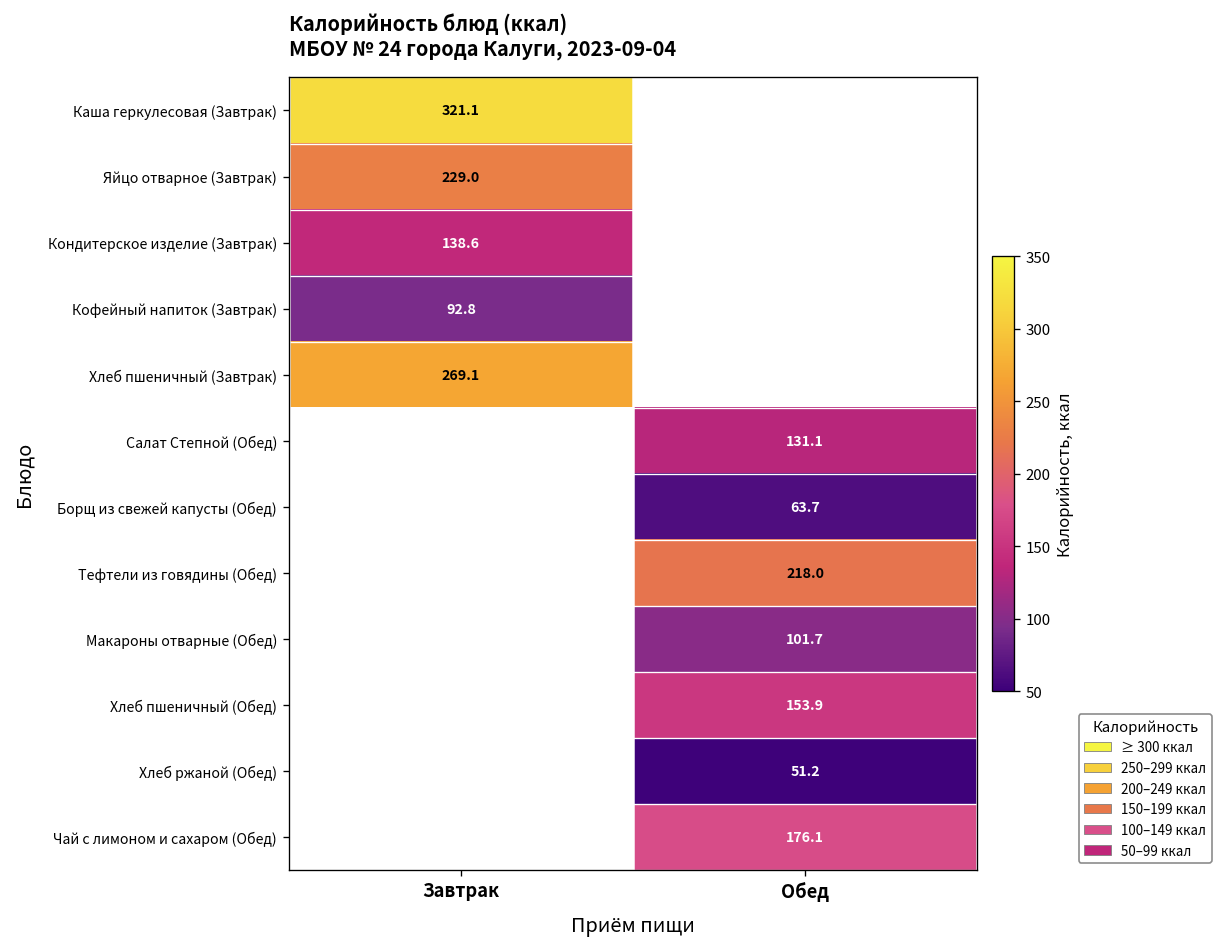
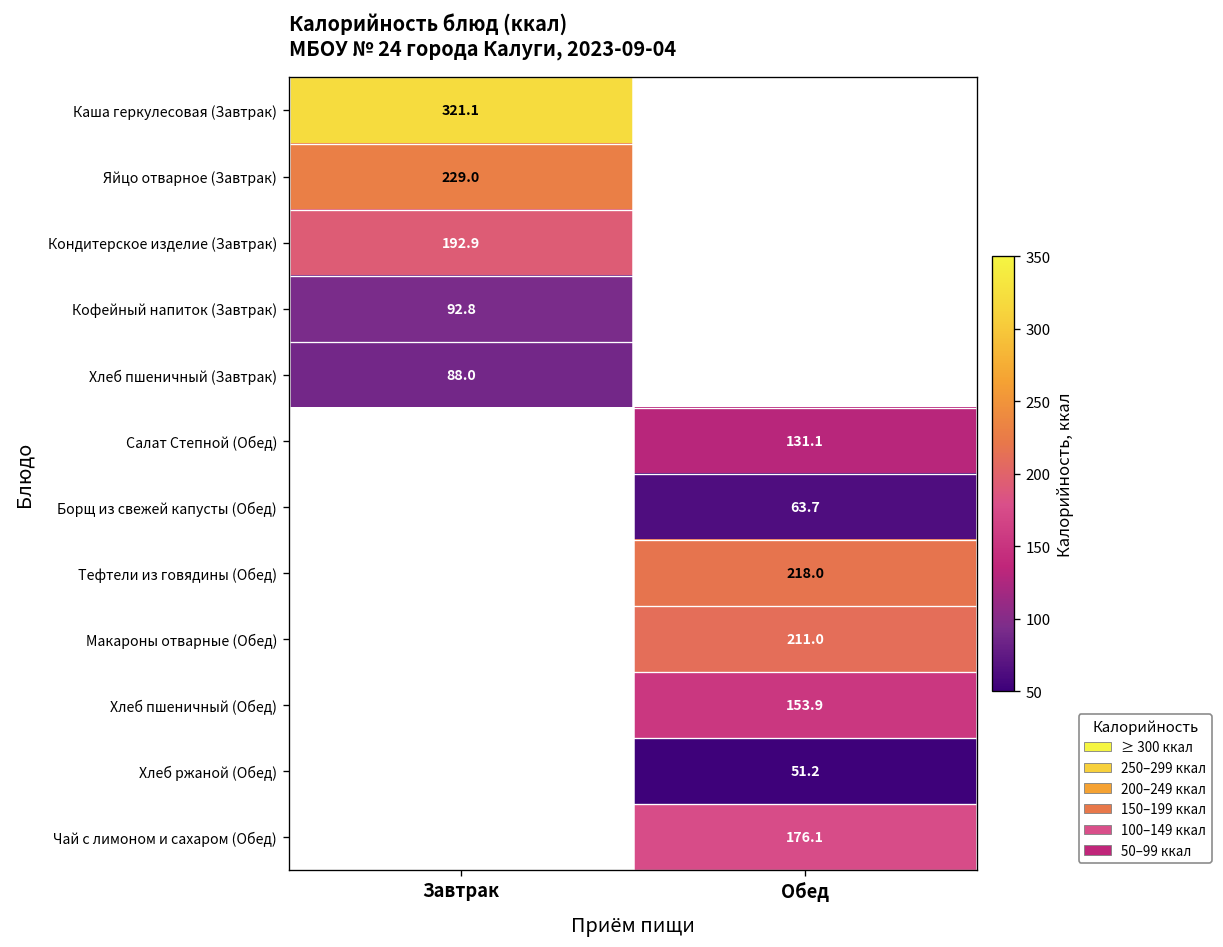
Кондитерское изделие (Завтрак), Завтрак: 138.6 -> 192.9
Хлеб пшеничный (Завтрак), Завтрак: 269.1 -> 88.0
Макароны отварные (Обед), Обед: 101.7 -> 211.0
